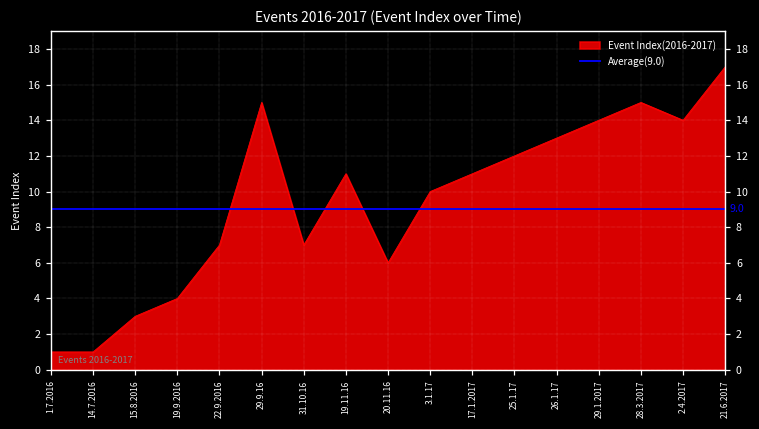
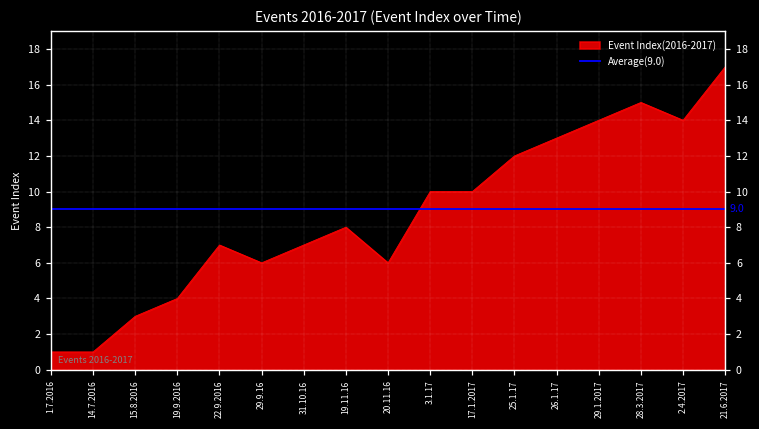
29.9.16: 15 -> 6
19.11.16: 11 -> 8
17.1.2017: 11 -> 10
